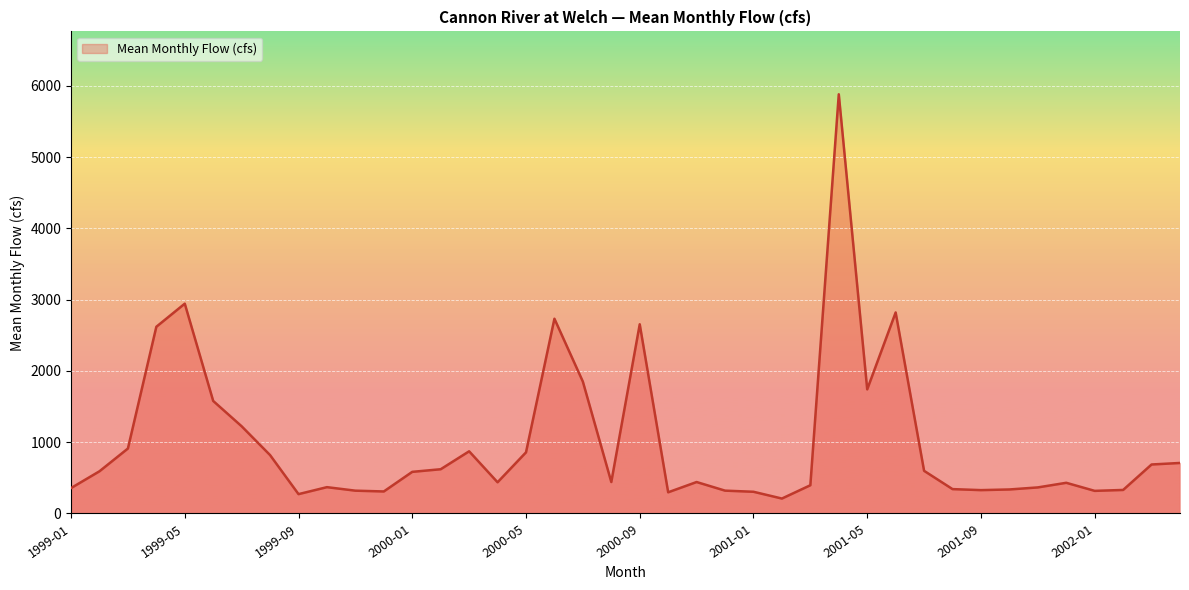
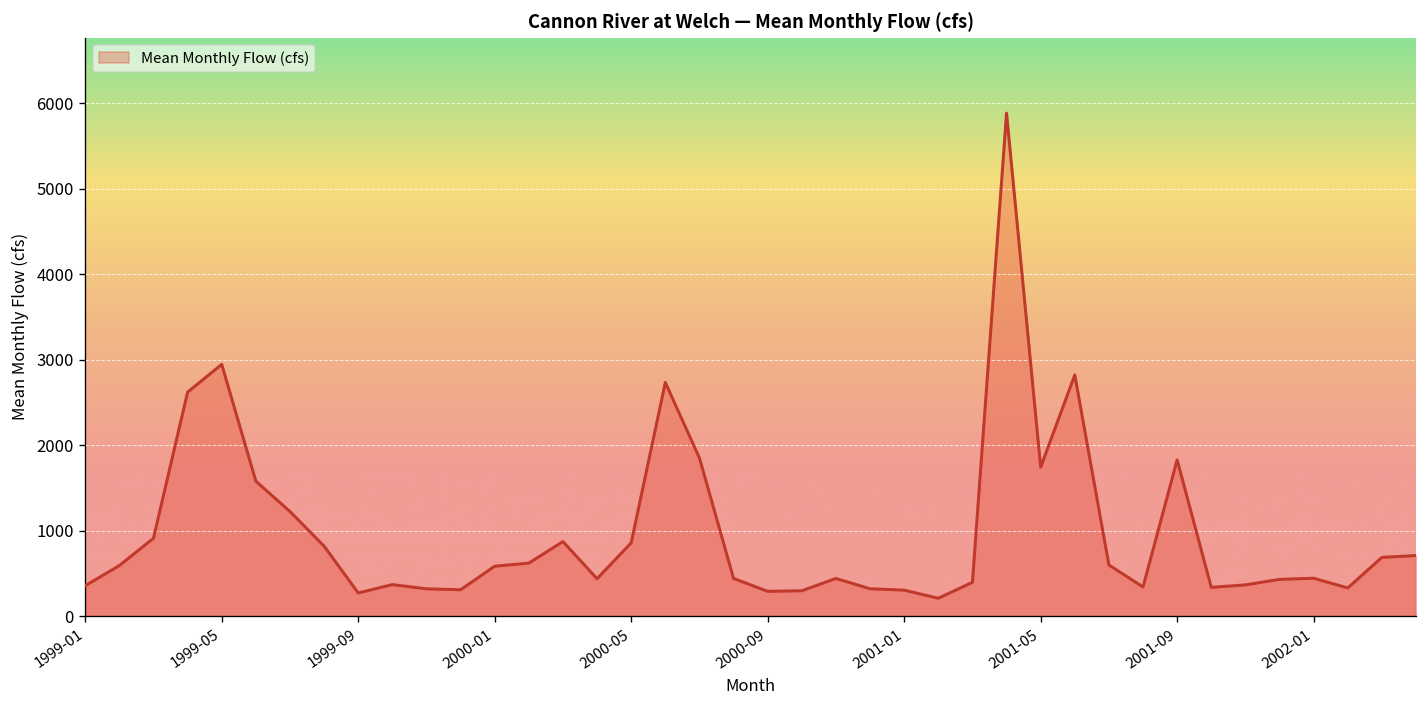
2000-09: 2700 -> 300
2001-09: 300 -> 1800
2002-01: 300 -> 400
